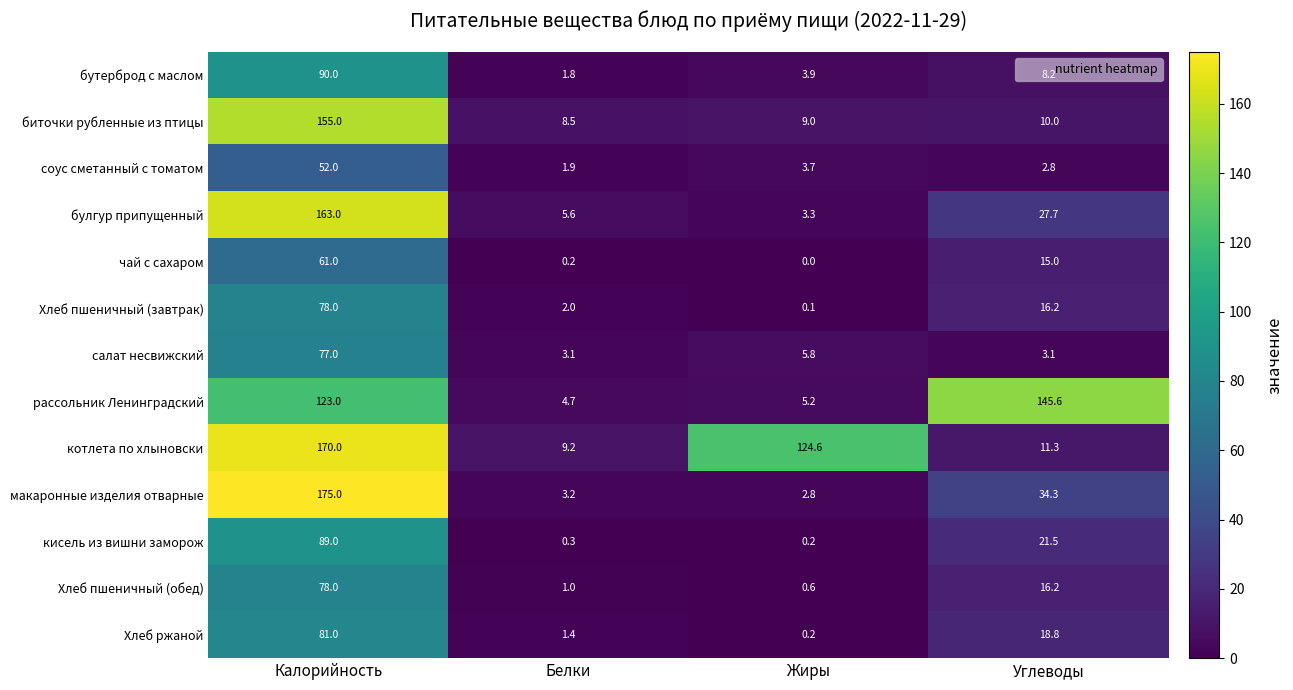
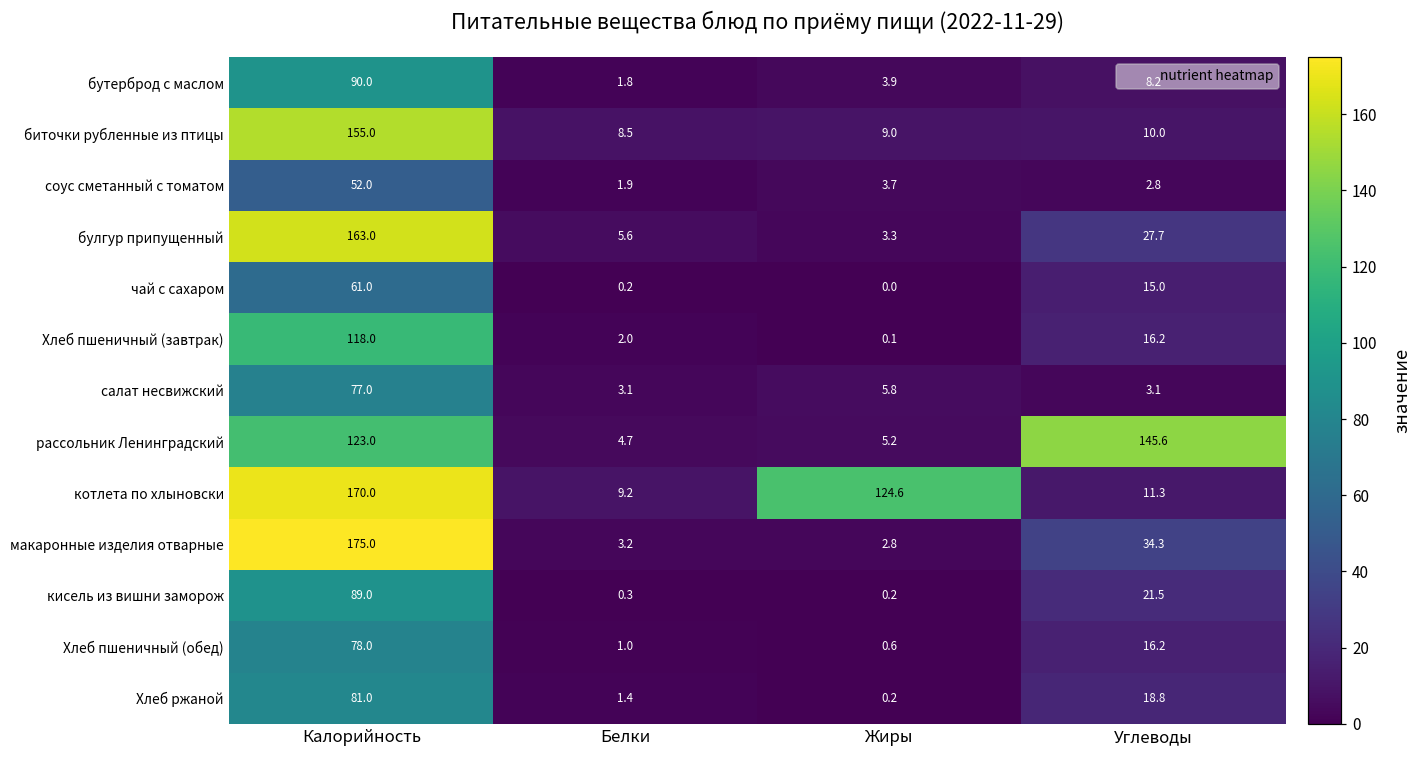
Хлеб пшеничный (завтрак), Калорийность: 78.0 -> 118.0
